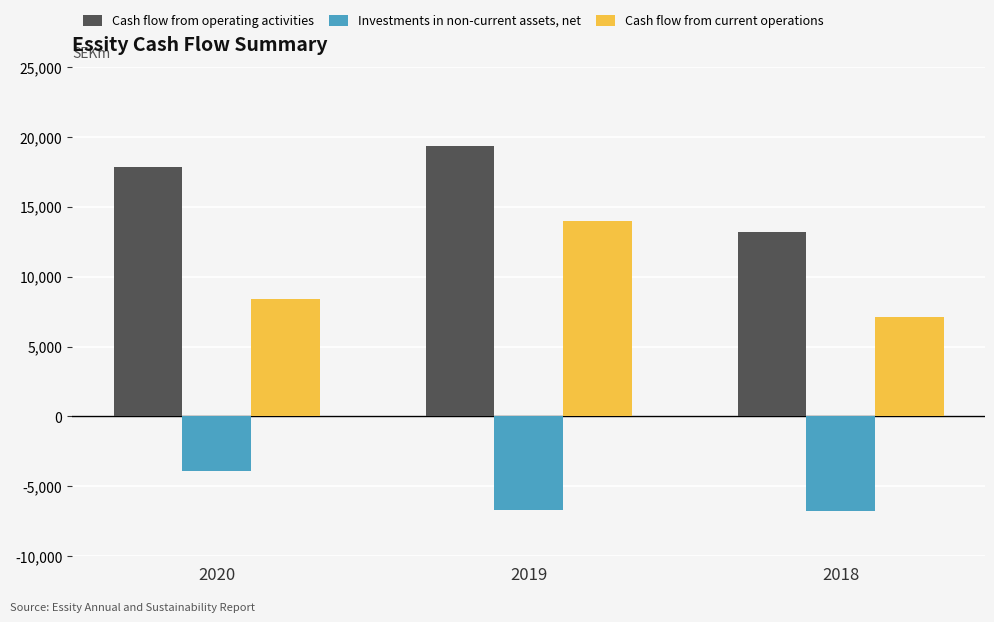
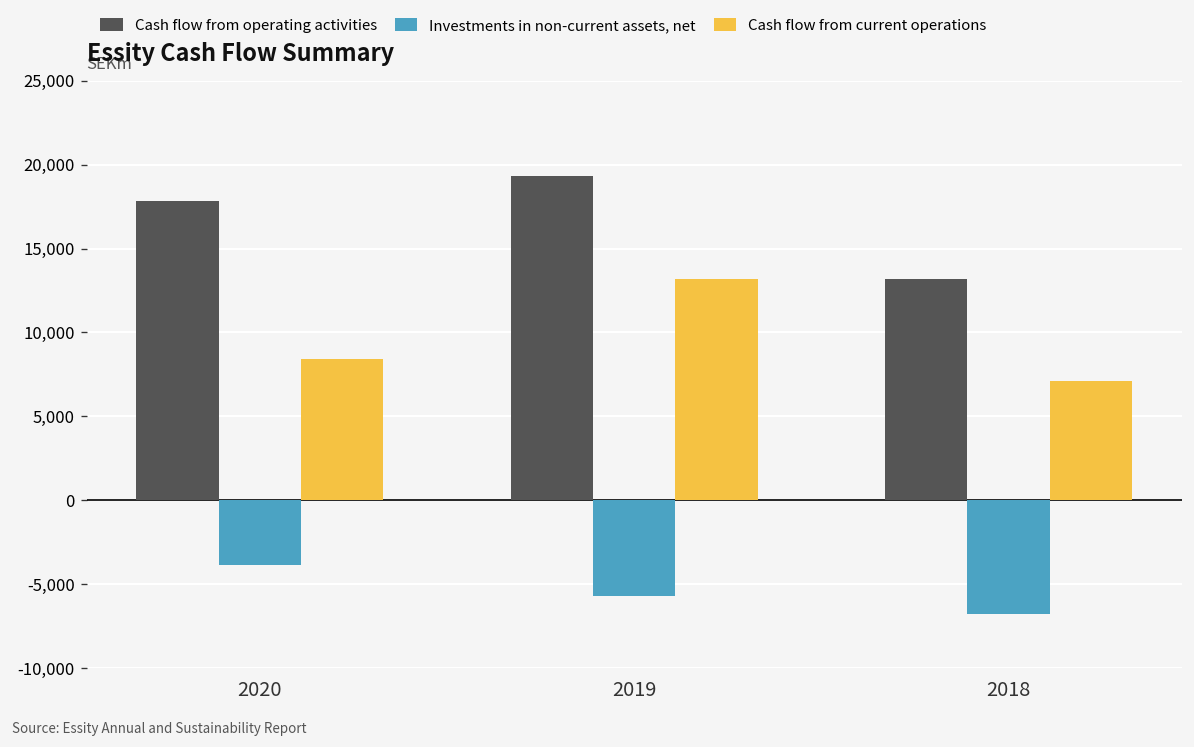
Investments in non-current assets, net, 2019: -6,700 -> -5,700
Cash flow from current operations, 2019: 14,000 -> 13,200
